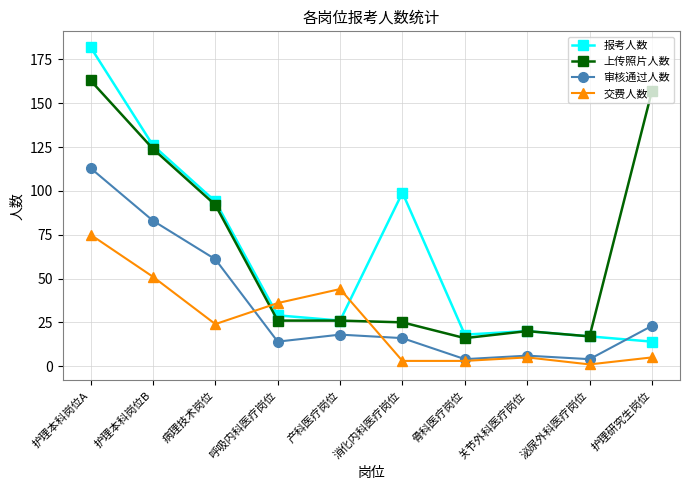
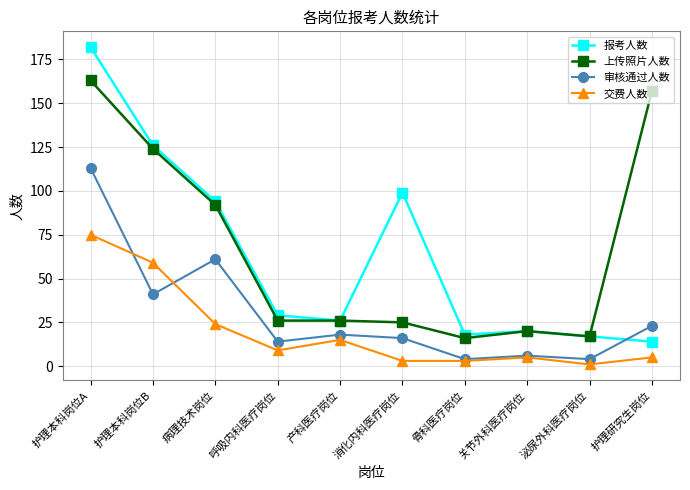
审核通过人数, 护理本科岗位B: 83 -> 41
交费人数, 护理本科岗位B: 51 -> 59
交费人数, 呼吸内科医疗岗位: 36 -> 9
交费人数, 产科医疗岗位: 44 -> 15
